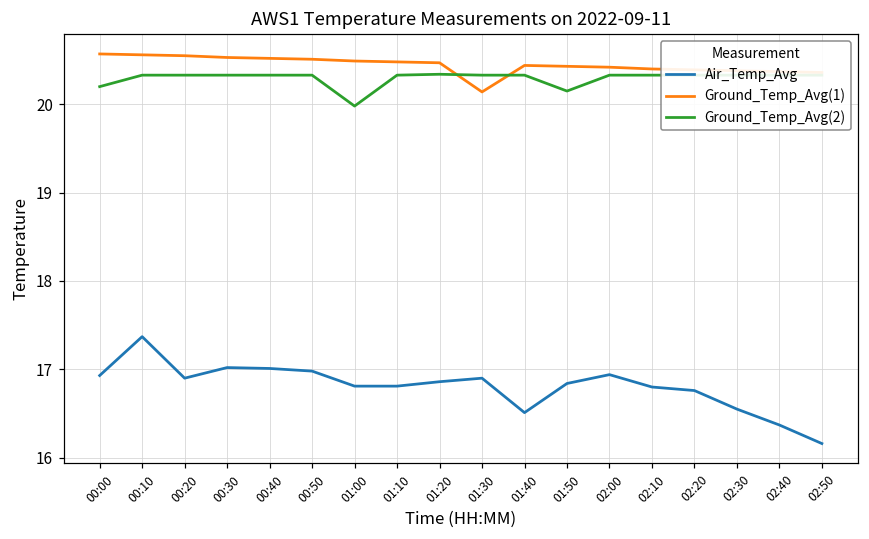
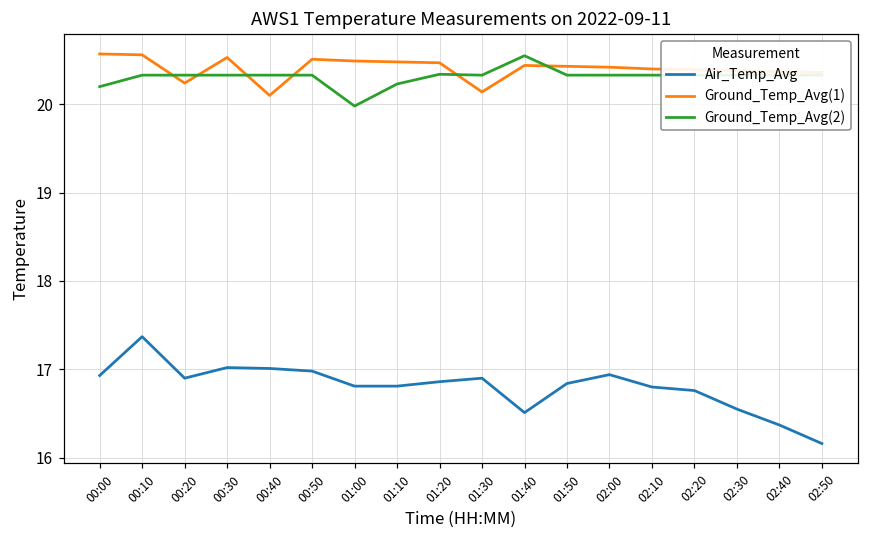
Ground_Temp_Avg(1), 00:20: 20.6 -> 20.2
Ground_Temp_Avg(1), 00:40: 20.5 -> 20.1
Ground_Temp_Avg(2), 01:10: 20.3 -> 20.2
Ground_Temp_Avg(2), 01:40: 20.3 -> 20.6
Ground_Temp_Avg(2), 01:50: 20.2 -> 20.3
